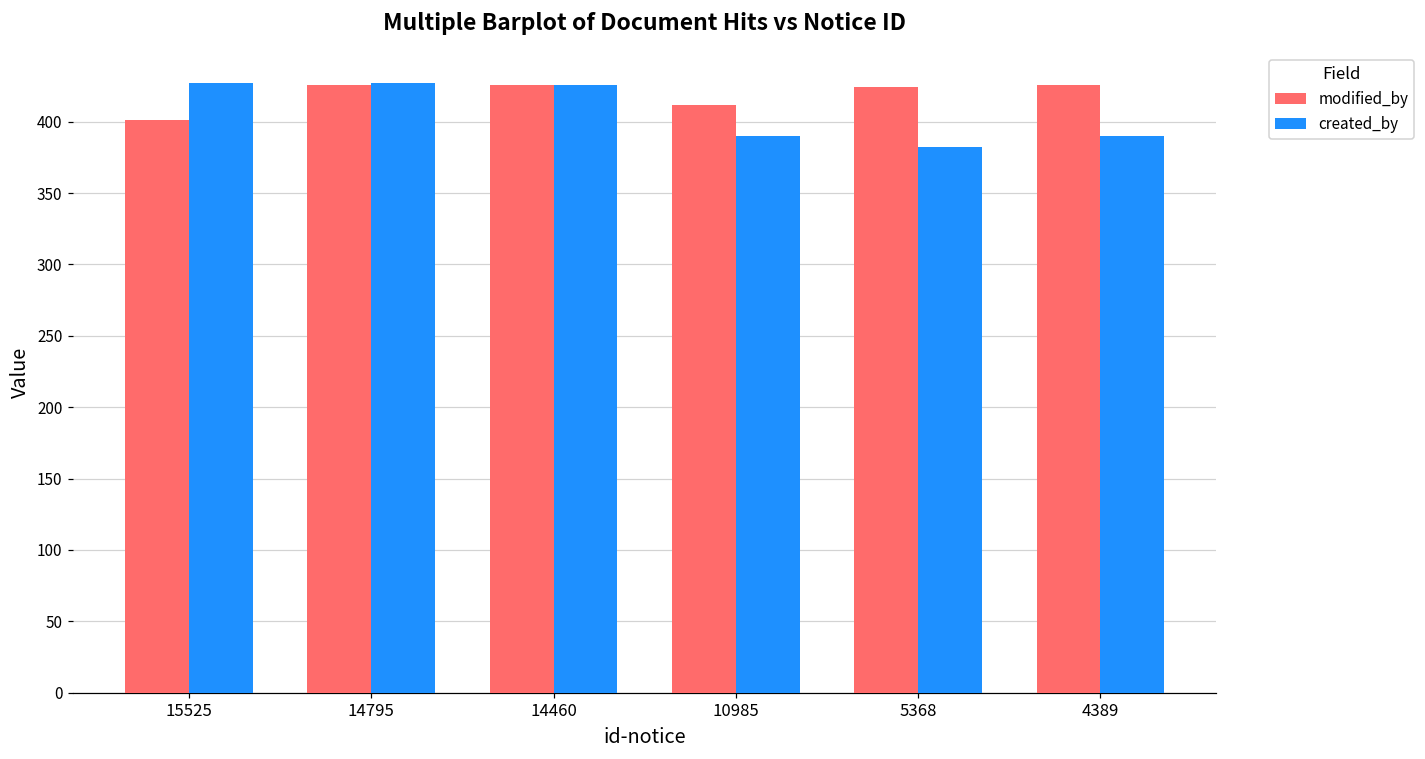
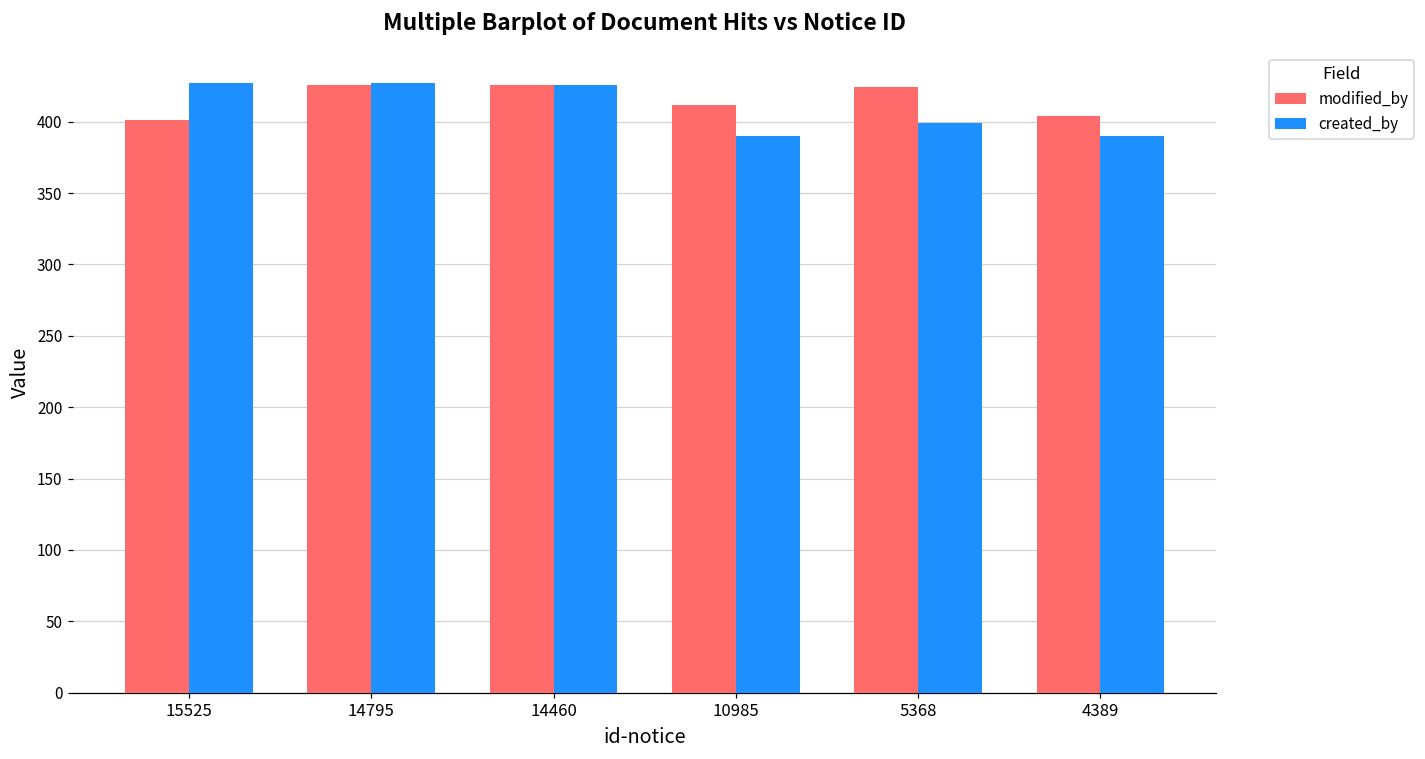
created_by, 5368: 382 -> 399
modified_by, 4389: 426 -> 404
